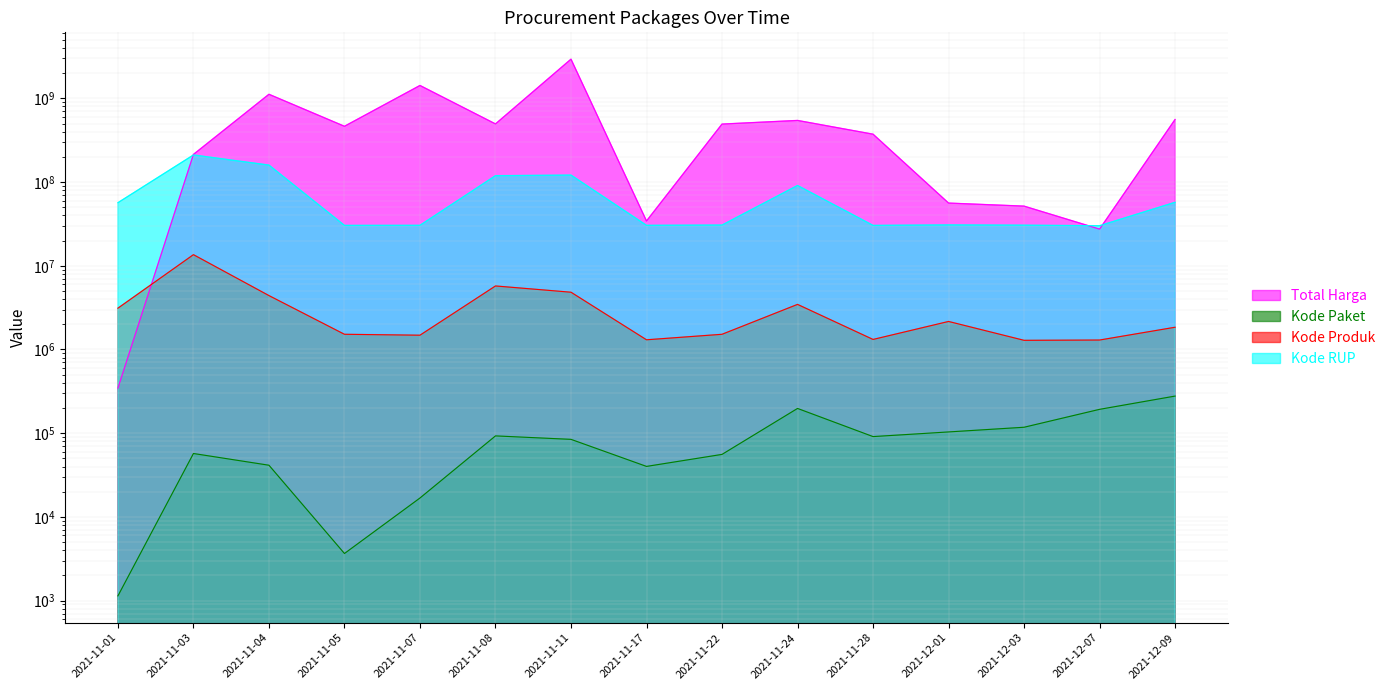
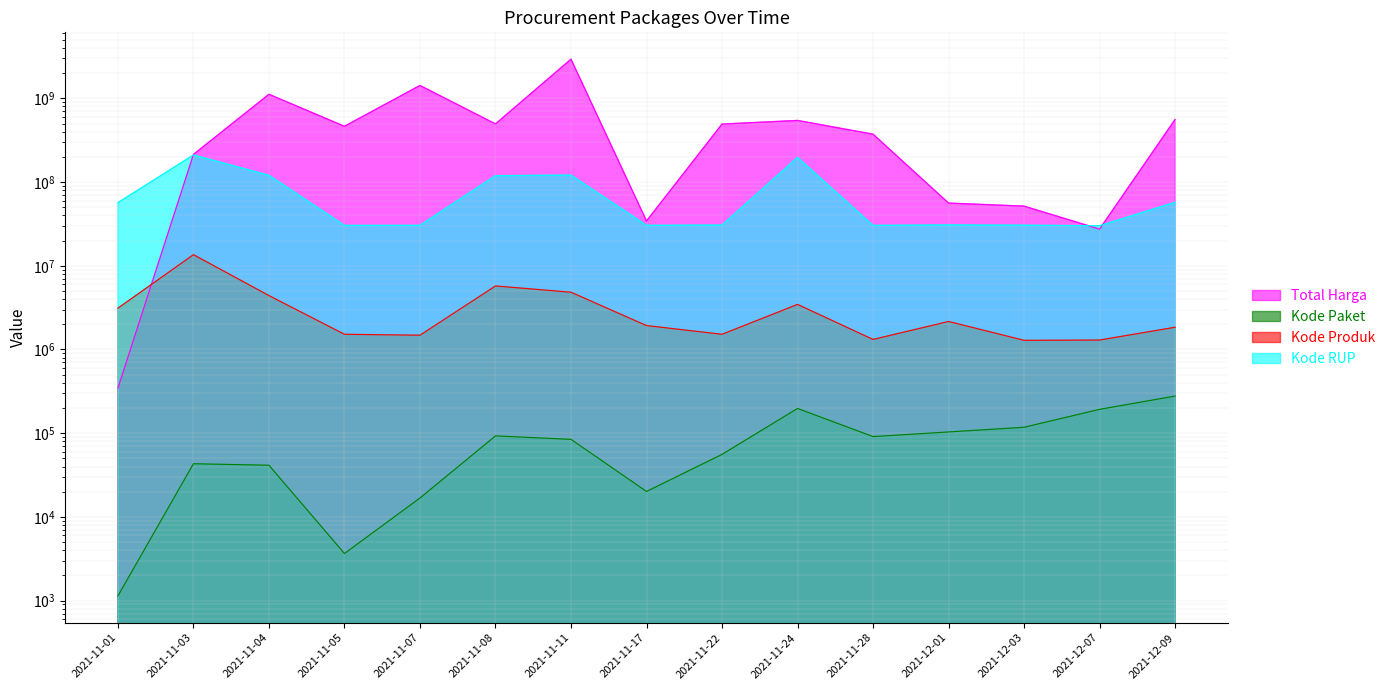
Kode Paket, 2021-11-03: 60000 -> 40000
Kode RUP, 2021-11-04: 160000000 -> 120000000
Kode Paket, 2021-11-17: 40000 -> 20000
Kode Produk, 2021-11-17: 1300000 -> 1900000
Kode RUP, 2021-11-24: 90000000 -> 200000000
